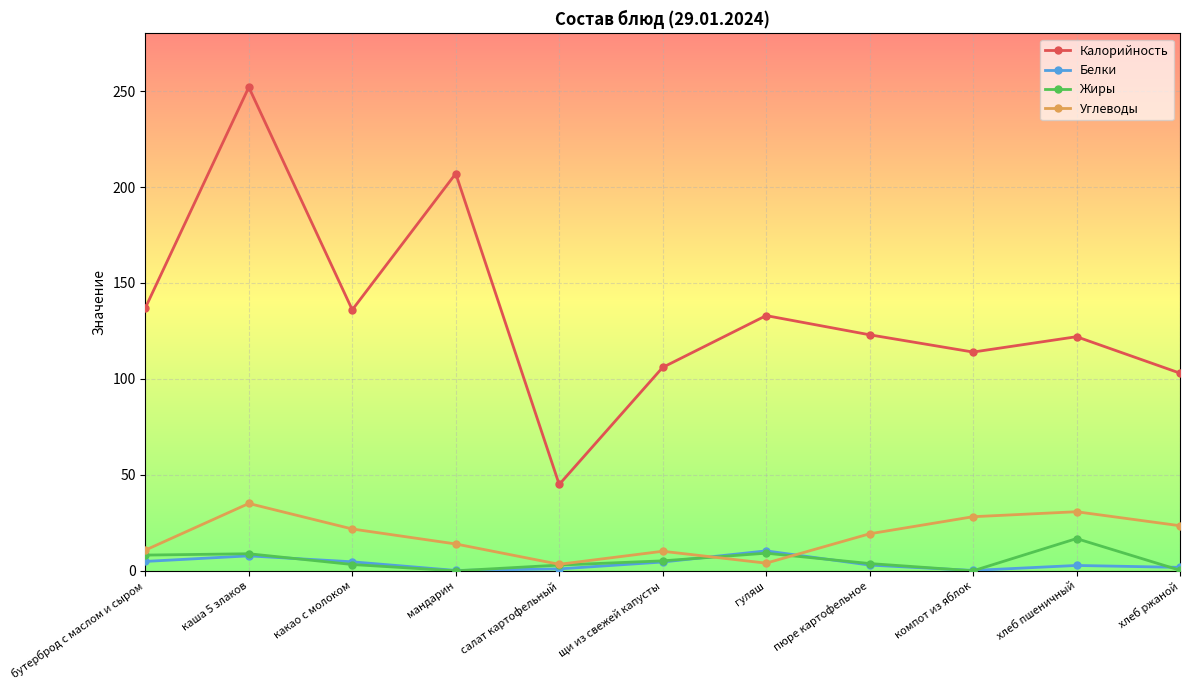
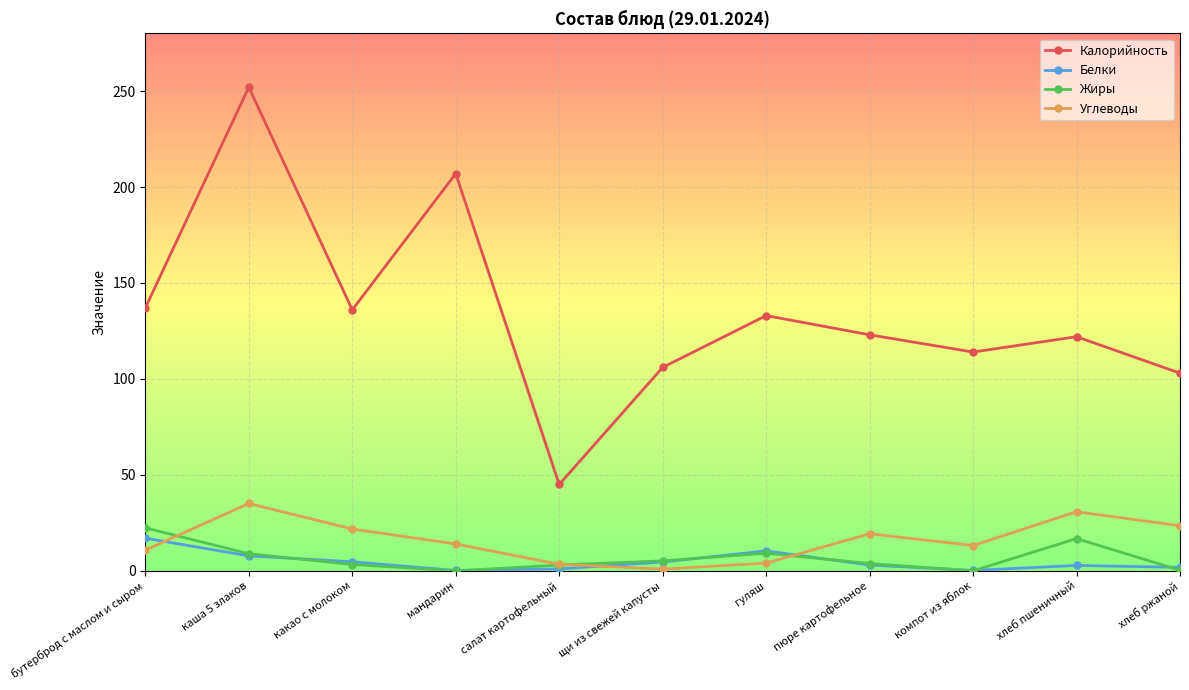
Белки, бутерброд с маслом и сыром: 5 -> 17
Жиры, бутерброд с маслом и сыром: 8 -> 22
Углеводы, щи из свежей капусты: 10 -> 1
Углеводы, компот из яблок: 28 -> 13
